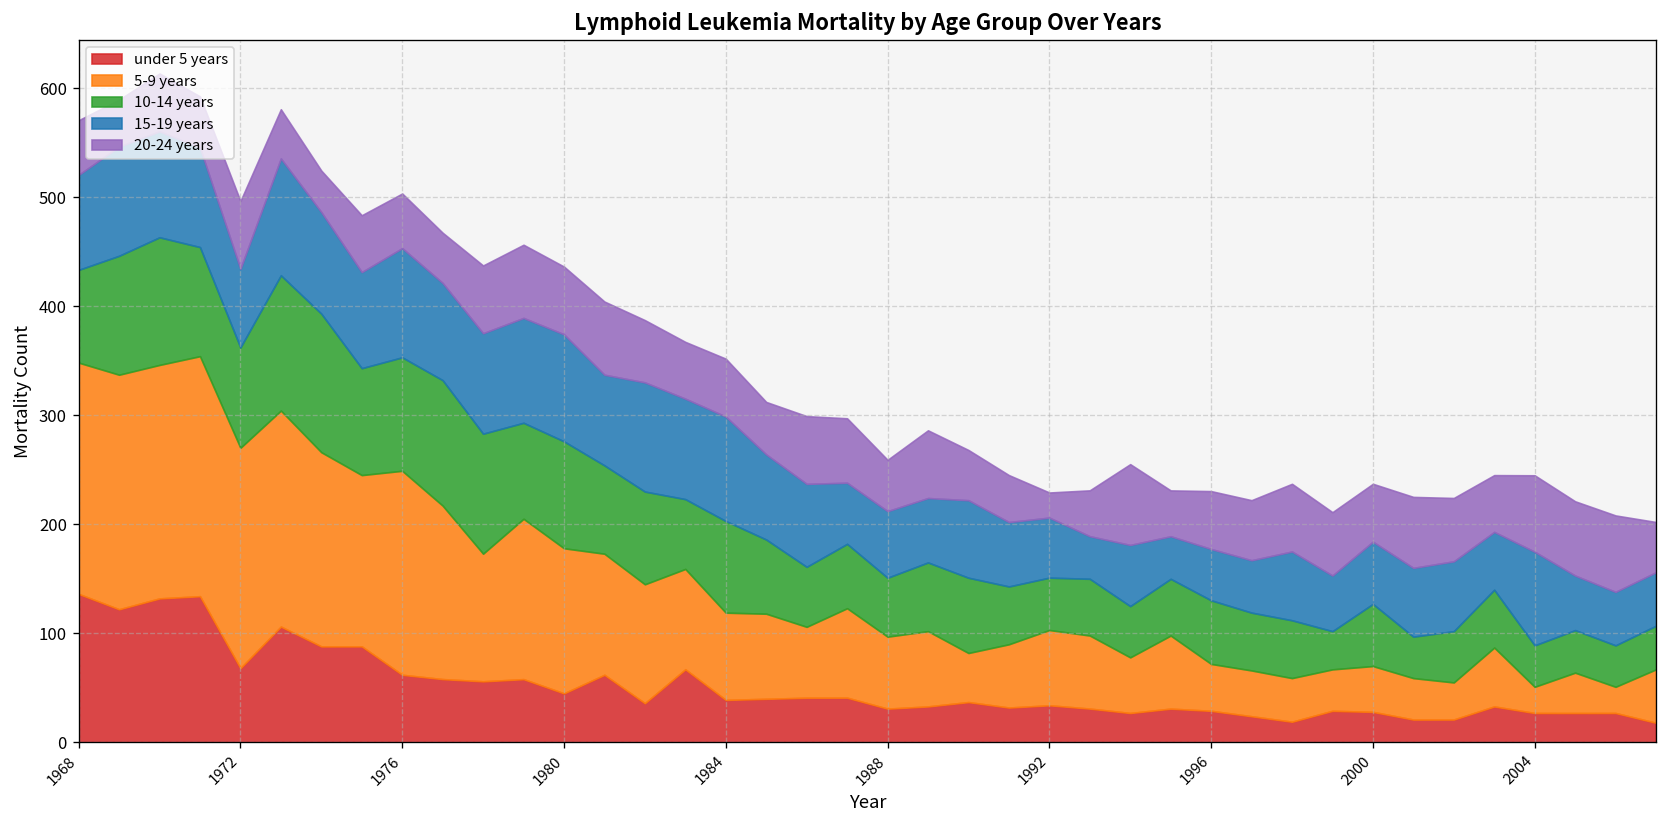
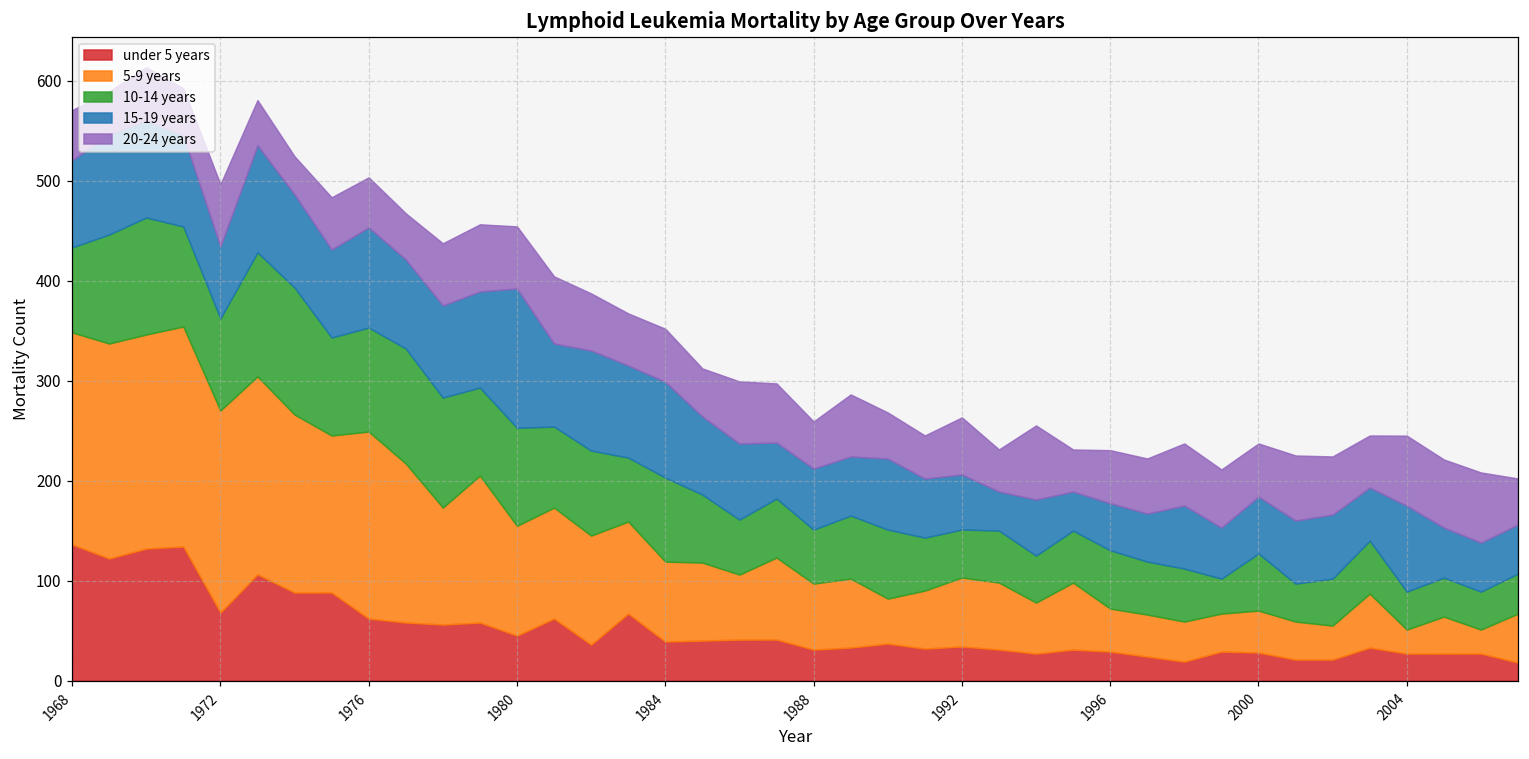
5-9 years, 1980: 130 -> 110
15-19 years, 1980: 100 -> 140
20-24 years, 1992: 20 -> 60
